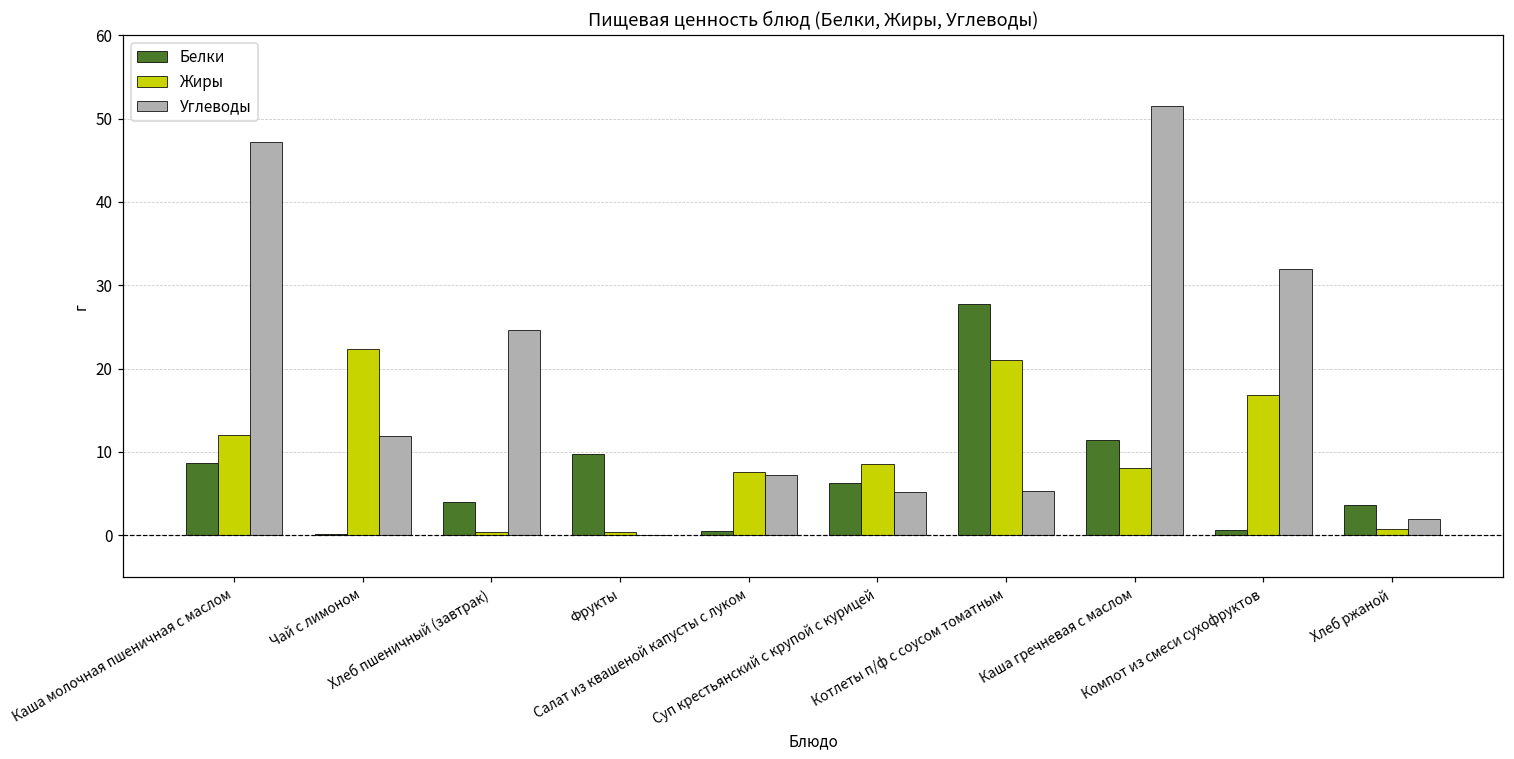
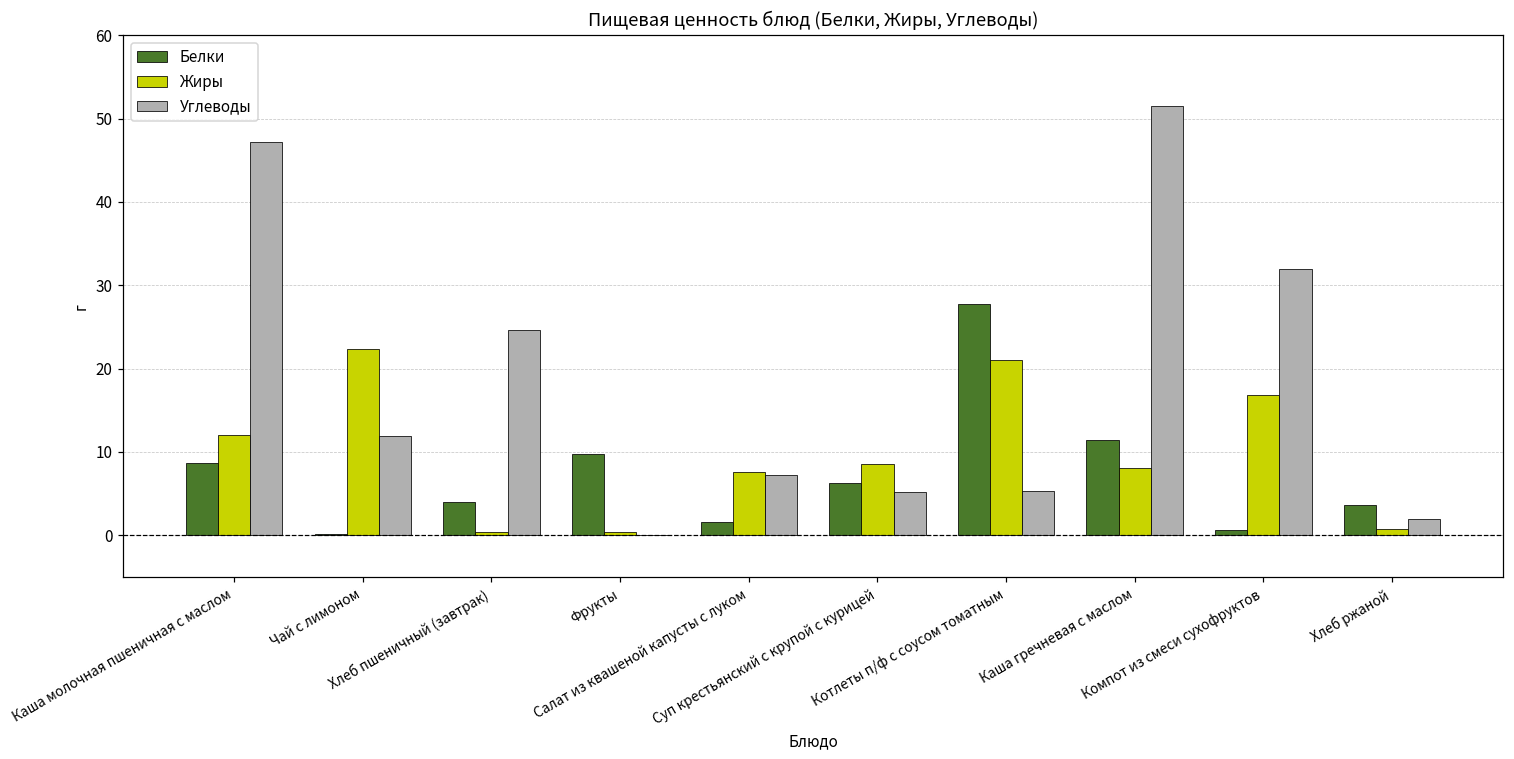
Белки, Салат из квашеной капусты с луком: 1 -> 2
